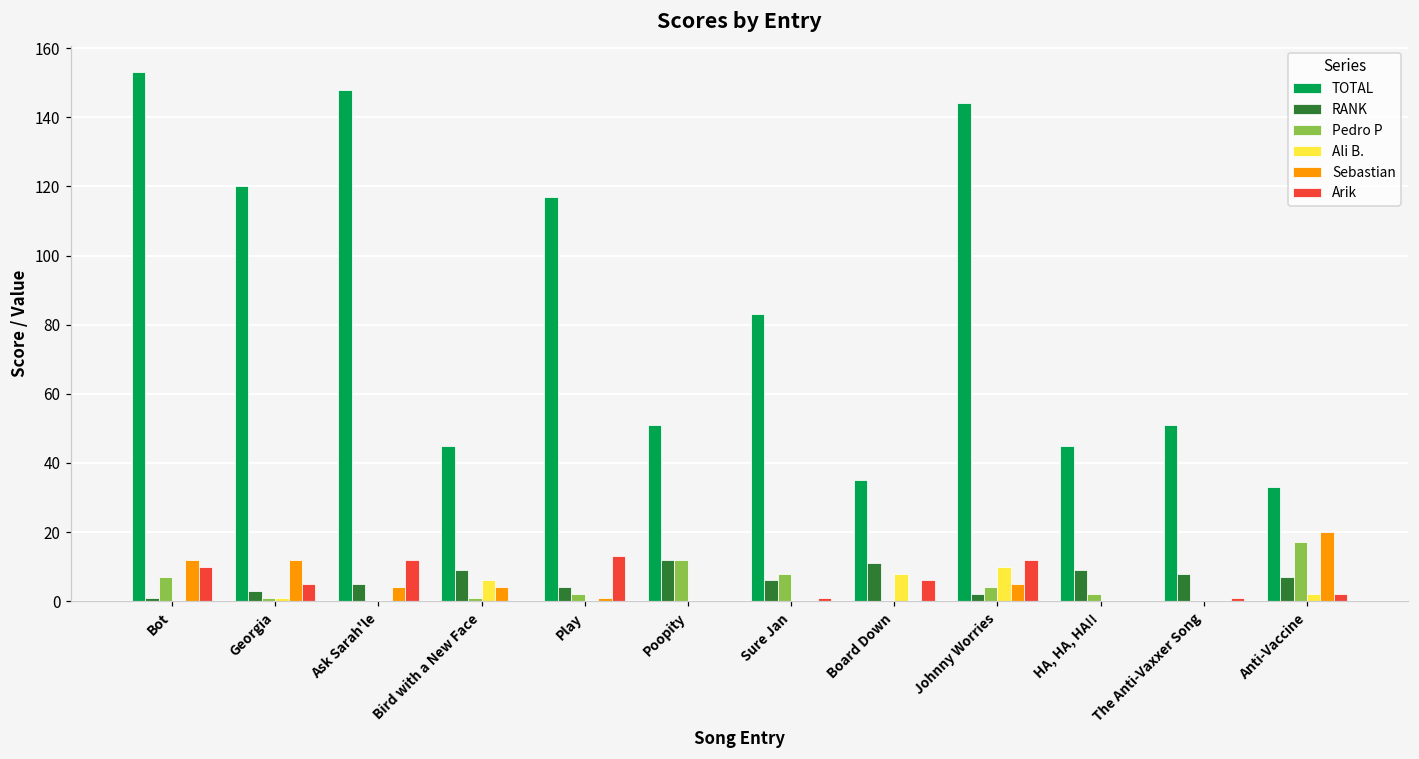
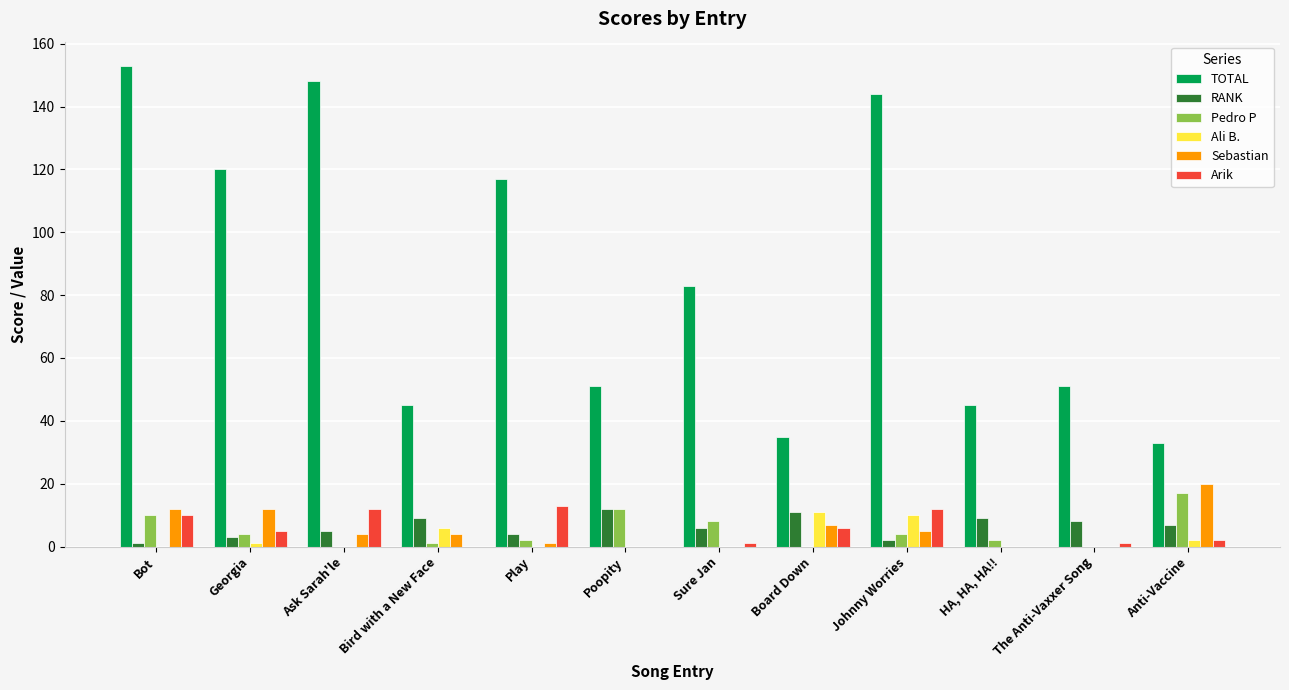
Pedro P, Bot: 7 -> 10
Pedro P, Georgia: 1 -> 4
Ali B., Board Down: 8 -> 11
Sebastian, Board Down: 0 -> 7
